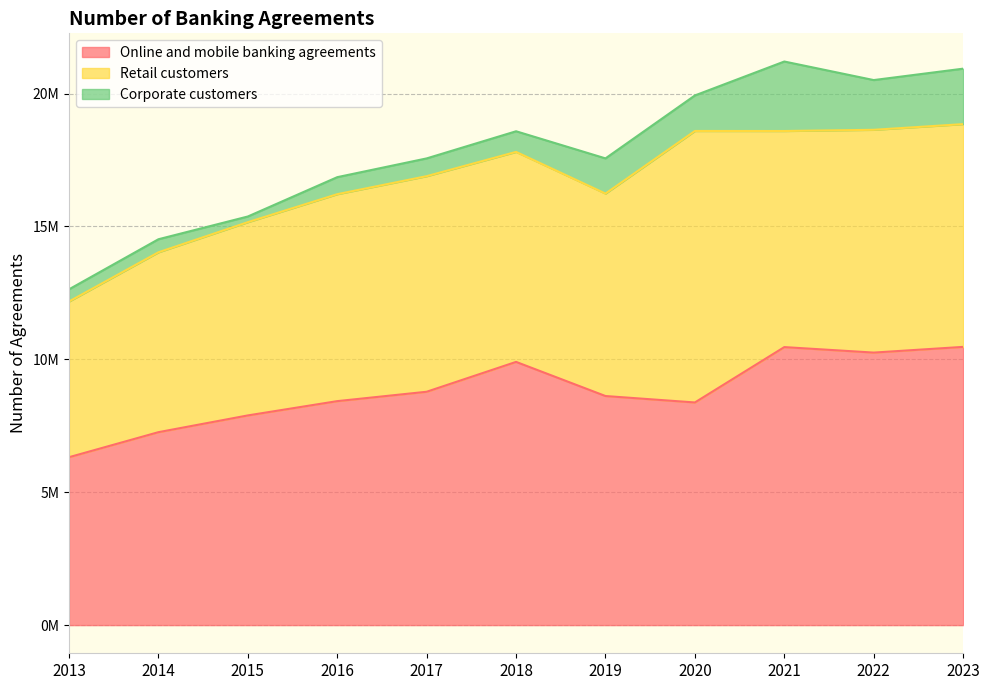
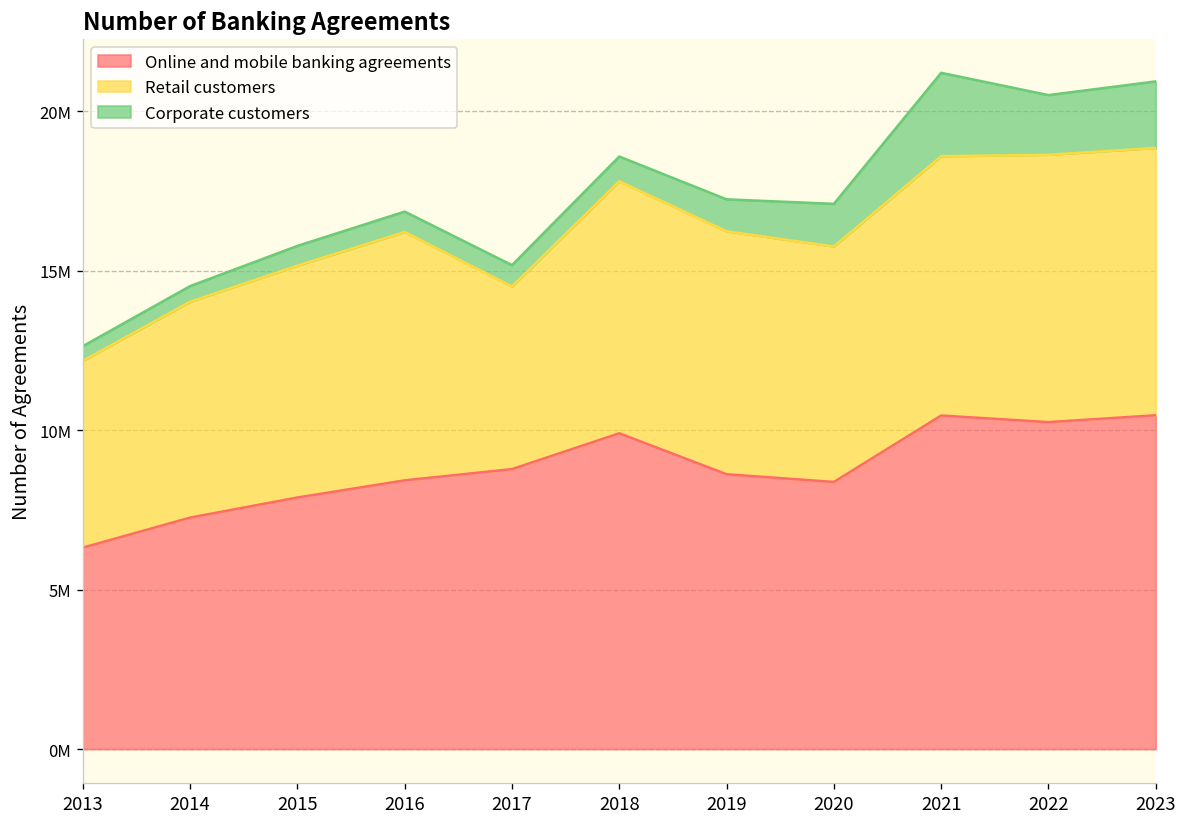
Corporate customers, 2015: 200000 -> 600000
Retail customers, 2017: 8100000 -> 5700000
Corporate customers, 2019: 1300000 -> 1000000
Retail customers, 2020: 10200000 -> 7400000
